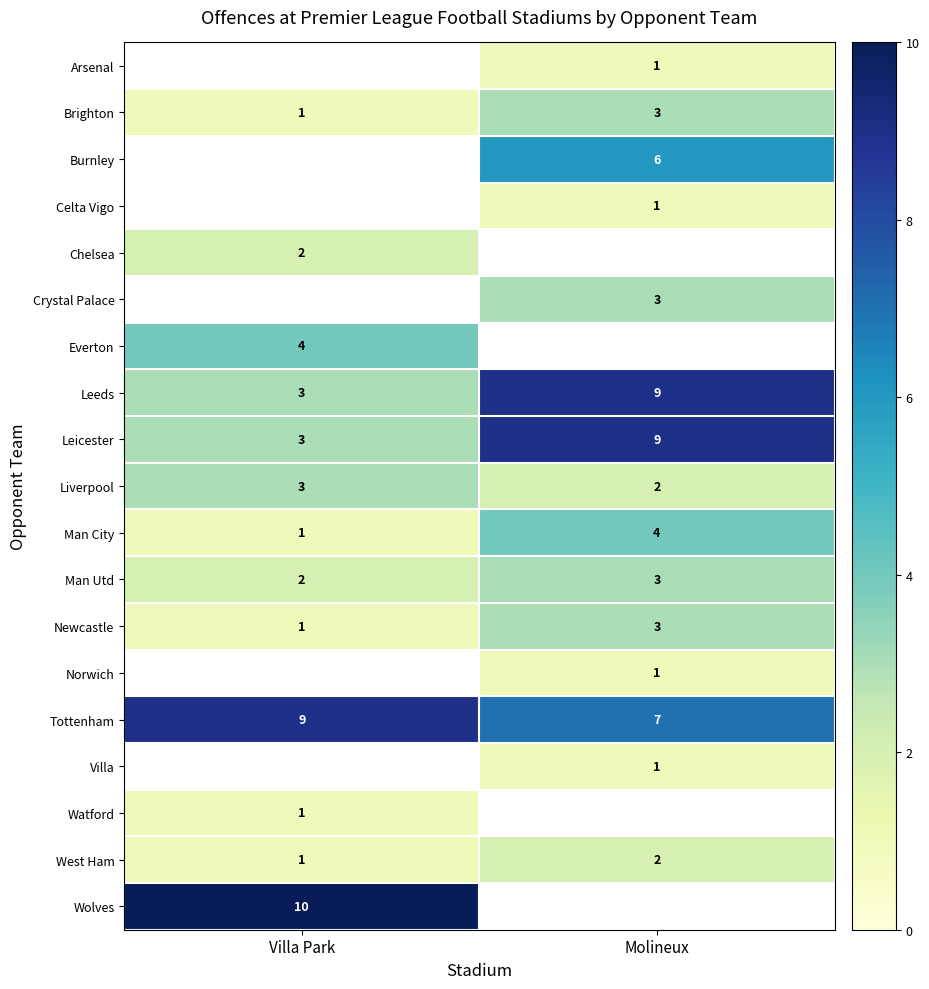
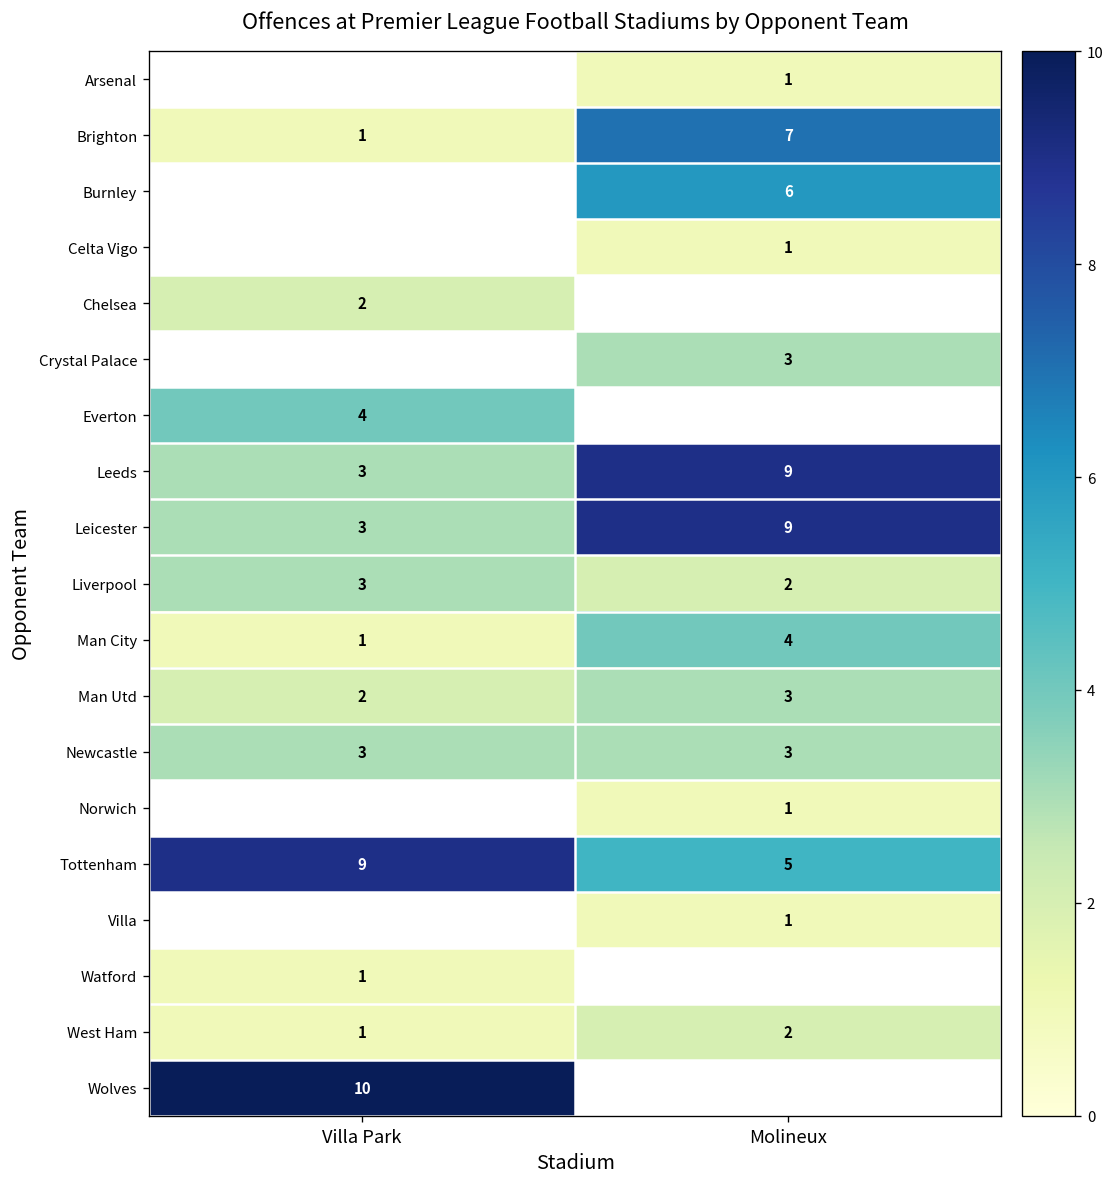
Brighton, Molineux: 3 -> 7
Newcastle, Villa Park: 1 -> 3
Tottenham, Molineux: 7 -> 5
